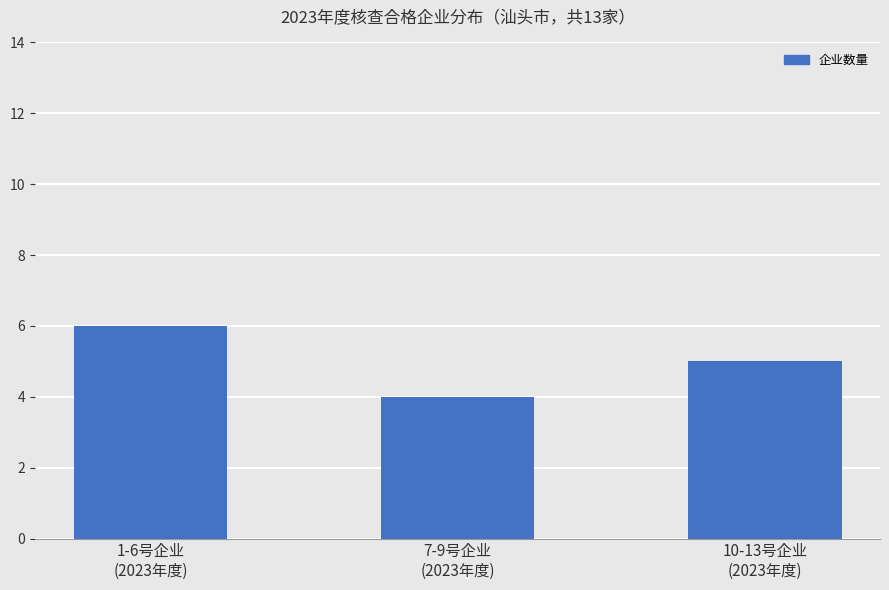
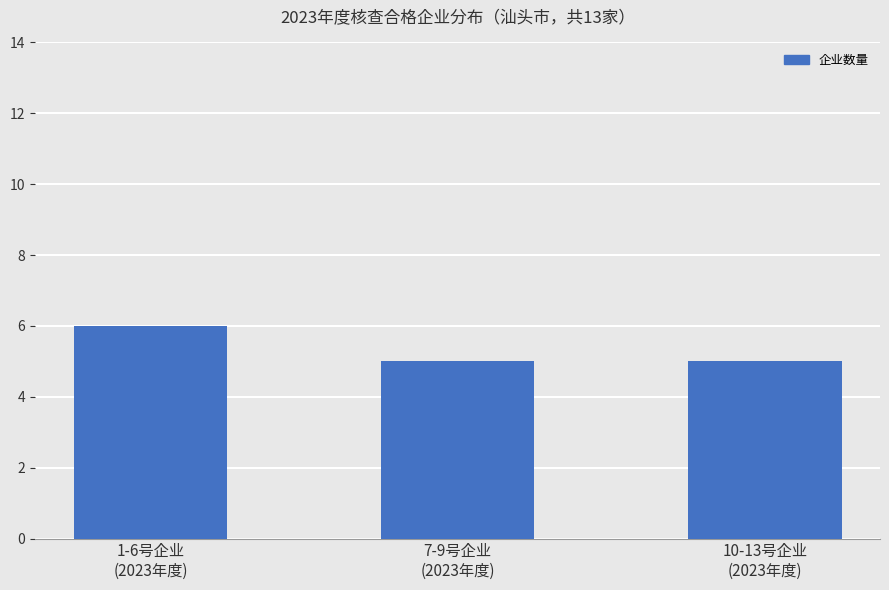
7-9号企业 (2023年度): 4 -> 5
